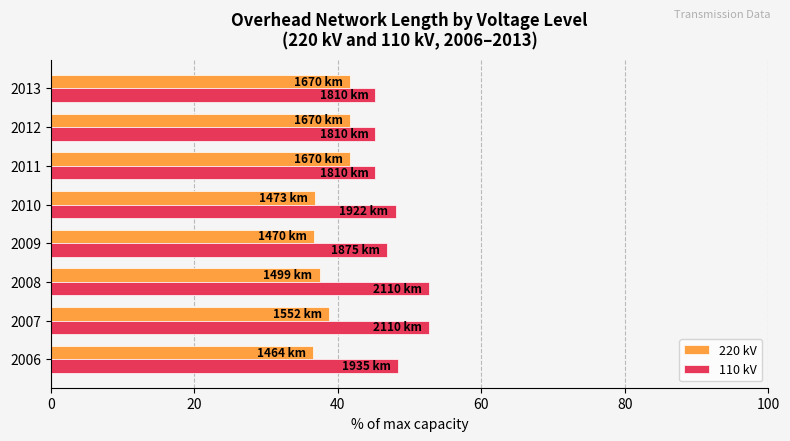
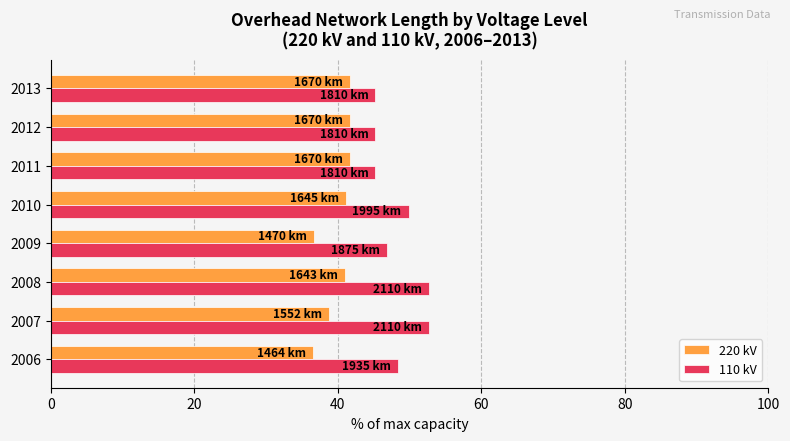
220 kV, 2010: 1473 -> 1645
110 kV, 2010: 1922 -> 1995
220 kV, 2008: 1499 -> 1643
